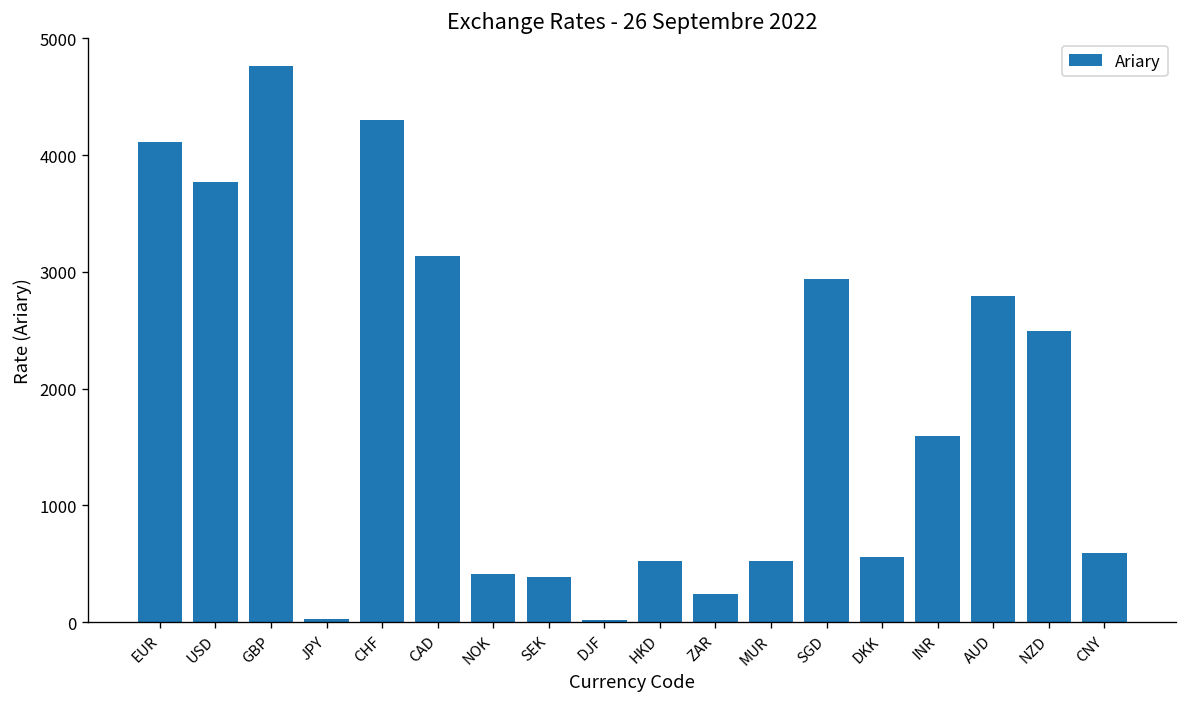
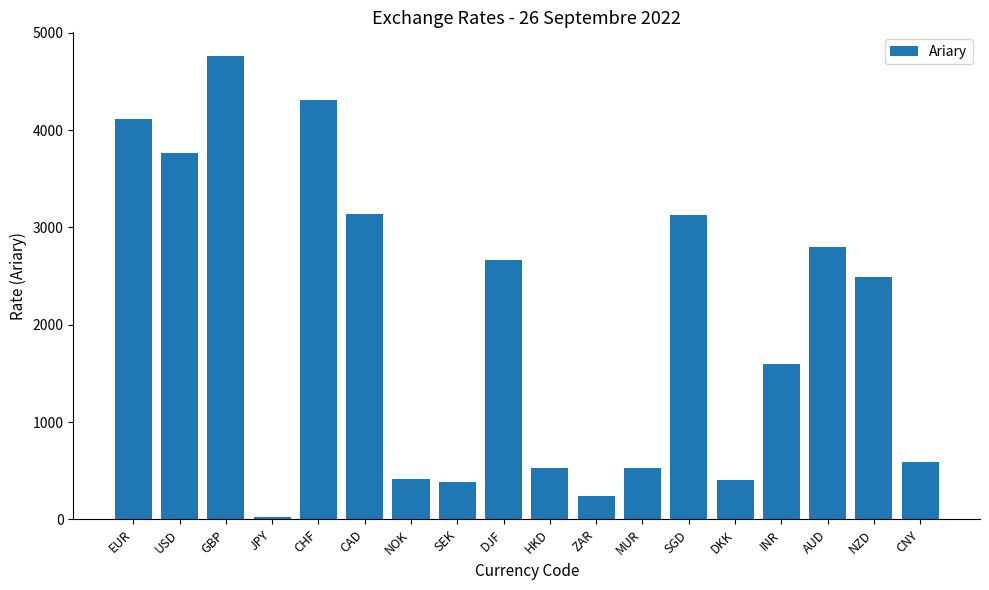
DJF: 0 -> 2700
SGD: 2900 -> 3100
DKK: 600 -> 400
